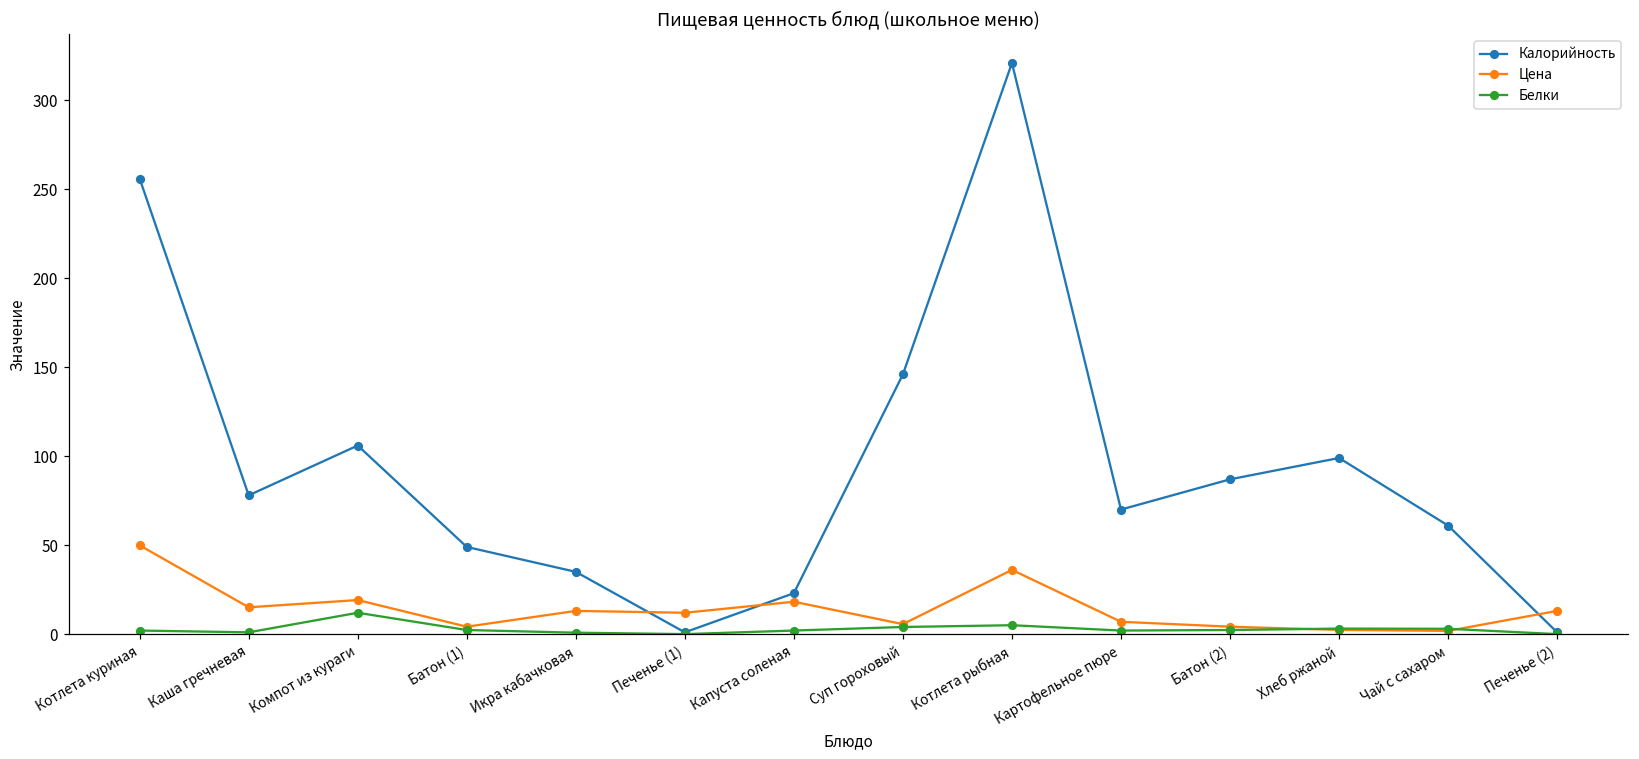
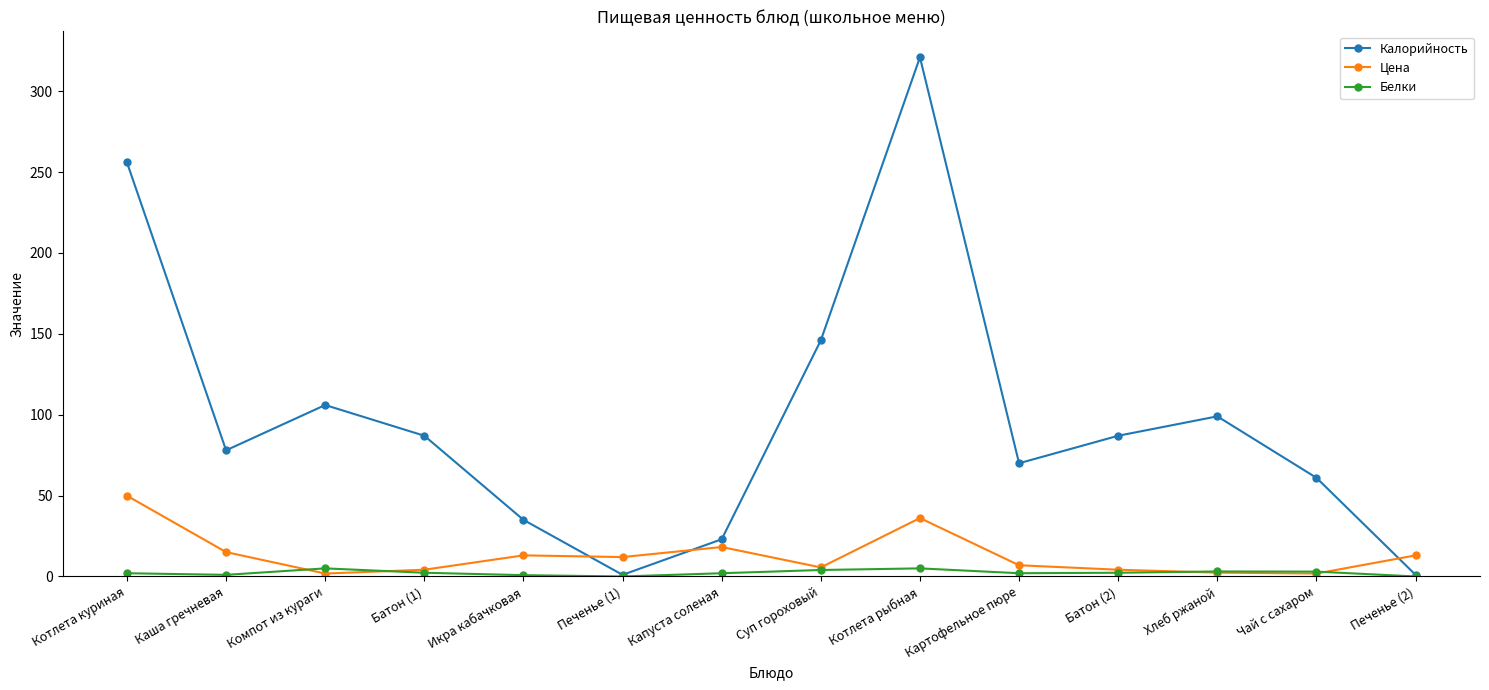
Цена, Компот из кураги: 19 -> 2
Белки, Компот из кураги: 12 -> 5
Калорийность, Батон (1): 49 -> 87
